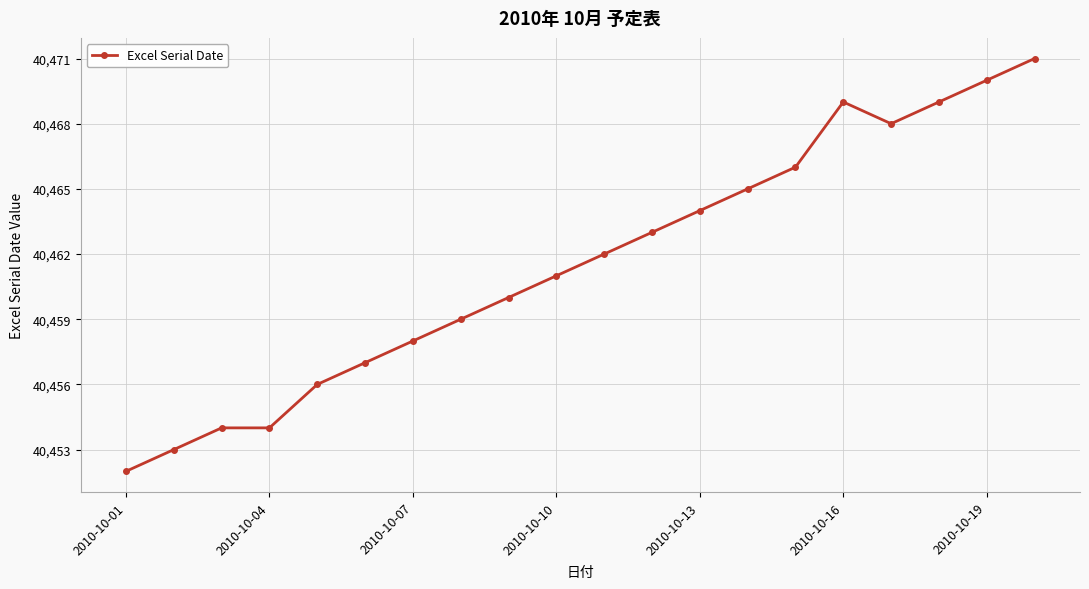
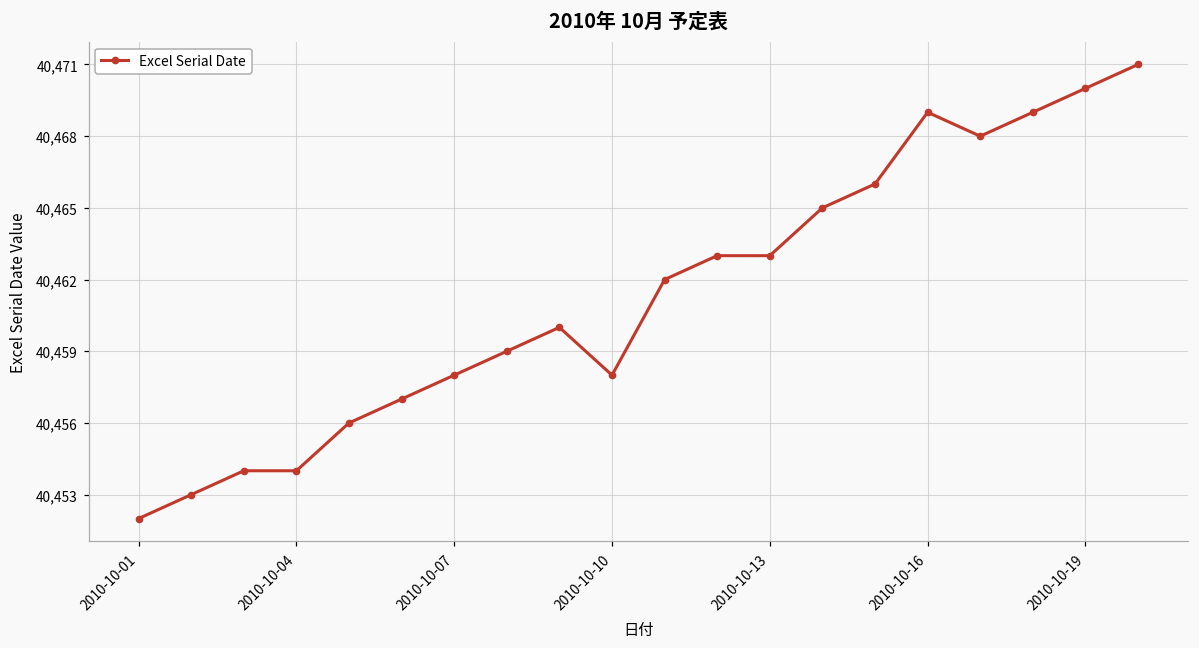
2010-10-10: 40,461 -> 40,458
2010-10-13: 40,464 -> 40,463
